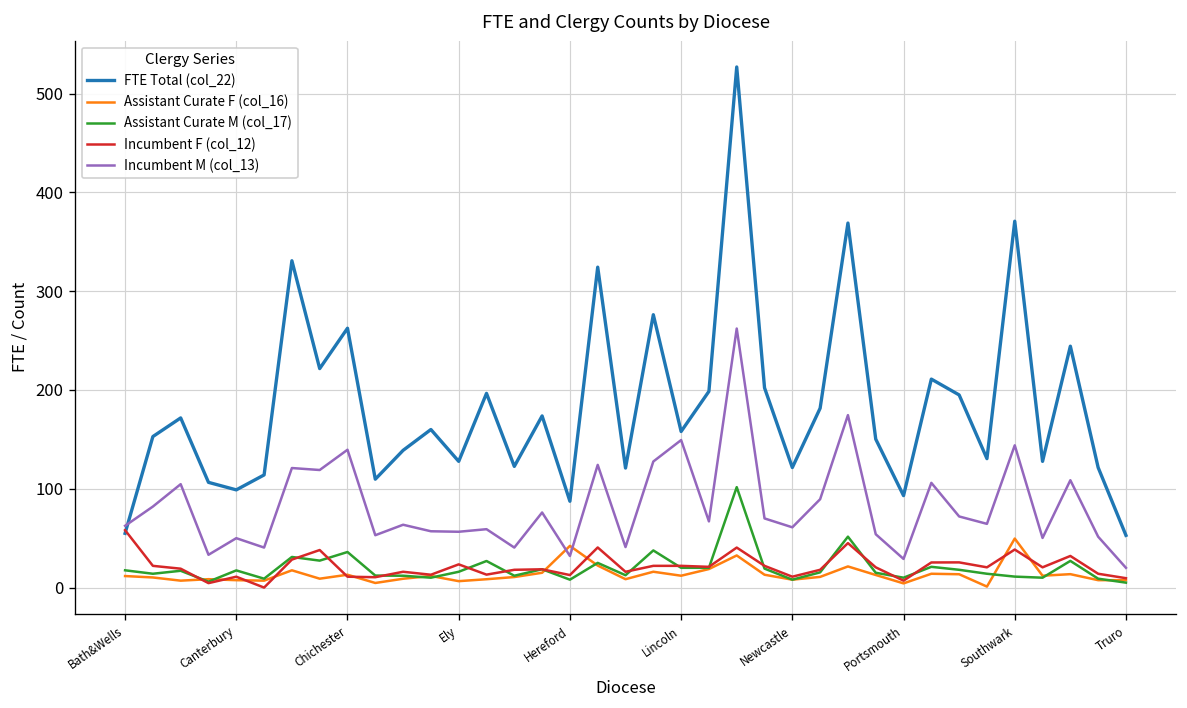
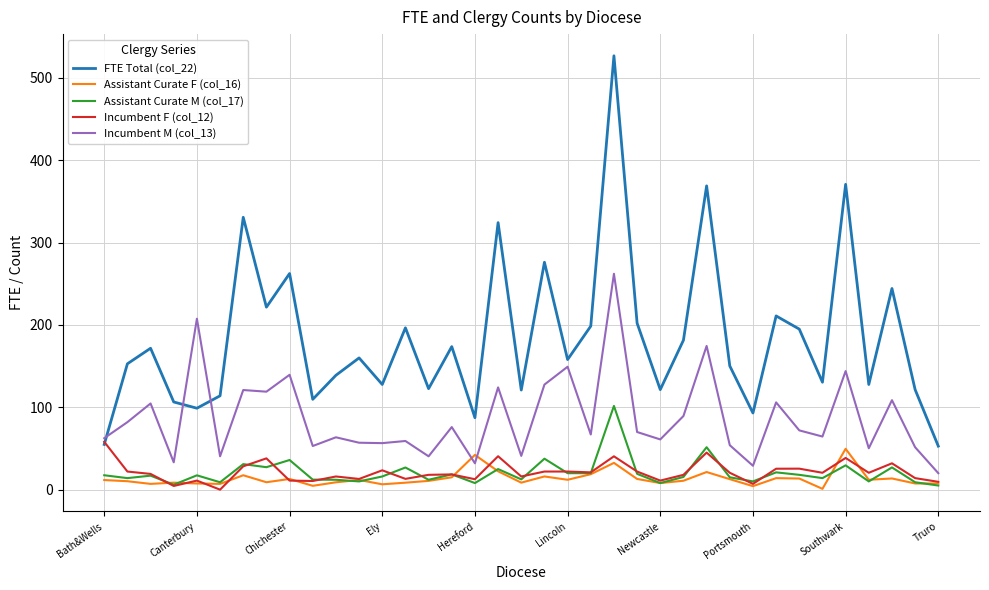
Incumbent M (col_13), Canterbury: 50 -> 210
Assistant Curate M (col_17), Southwark: 10 -> 30
